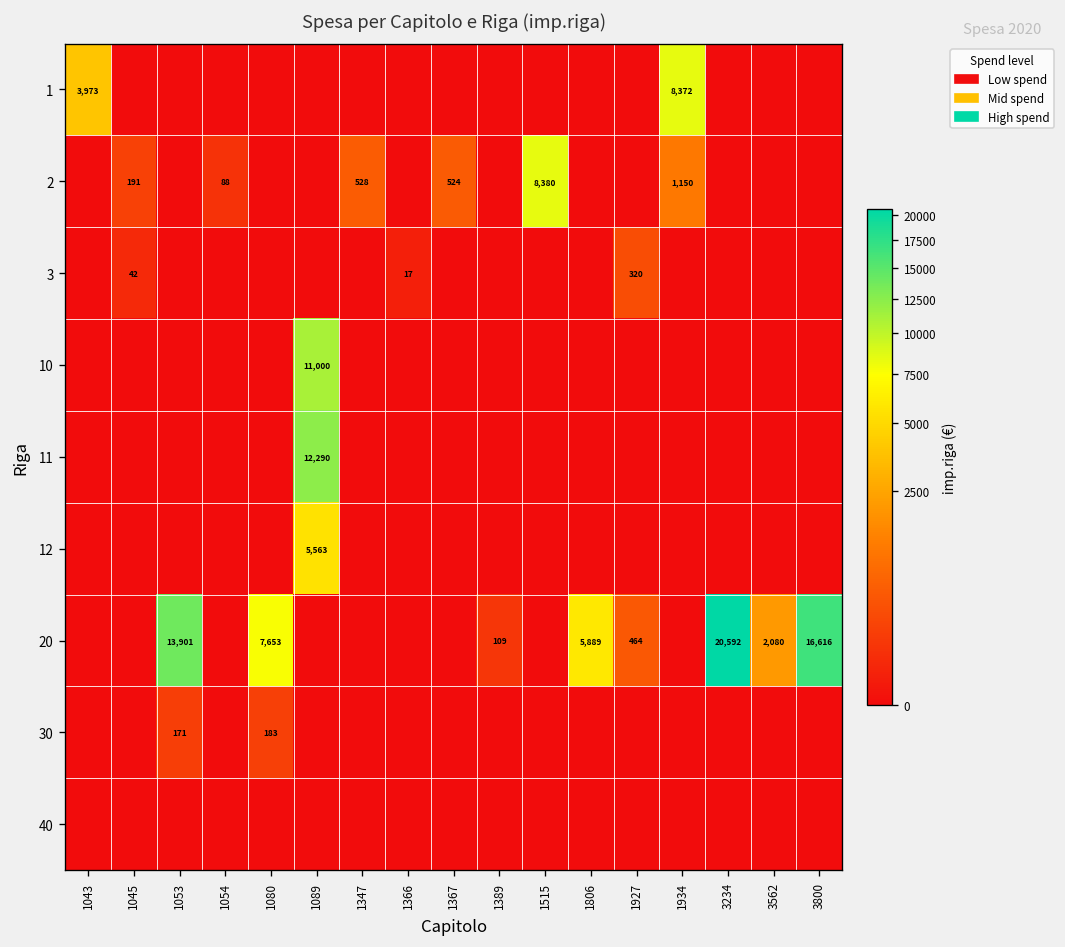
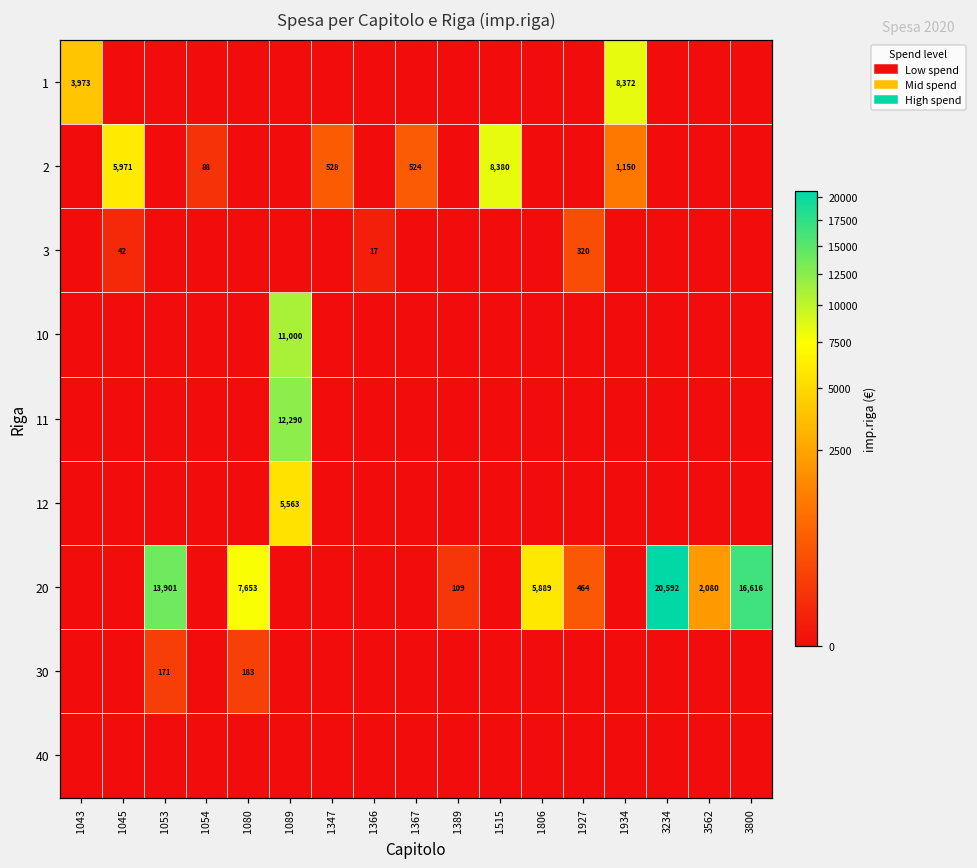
2, 1045: 191 -> 5,971
